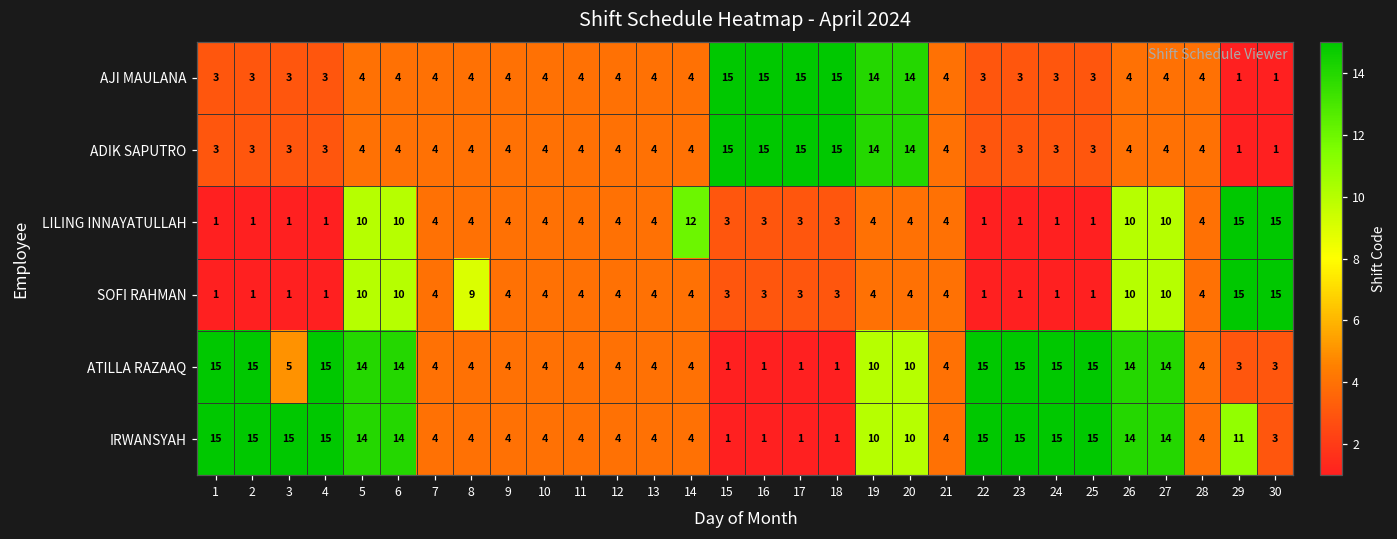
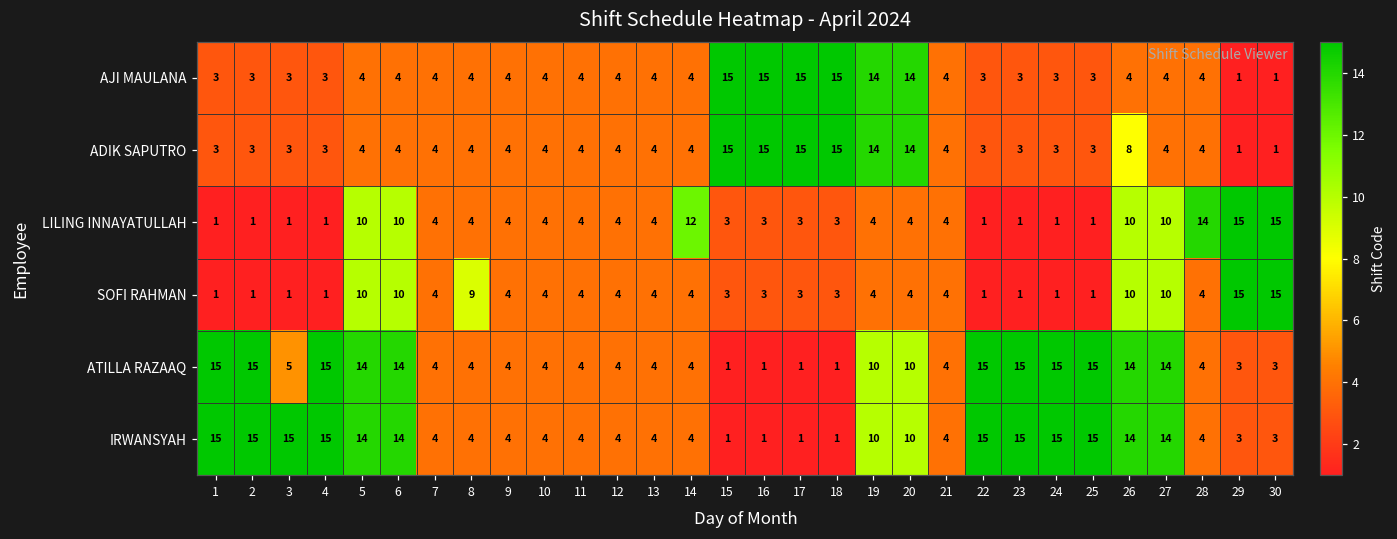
ADIK SAPUTRO, 26: 4 -> 8
LILING INNAYATULLAH, 28: 4 -> 14
IRWANSYAH, 29: 11 -> 3
